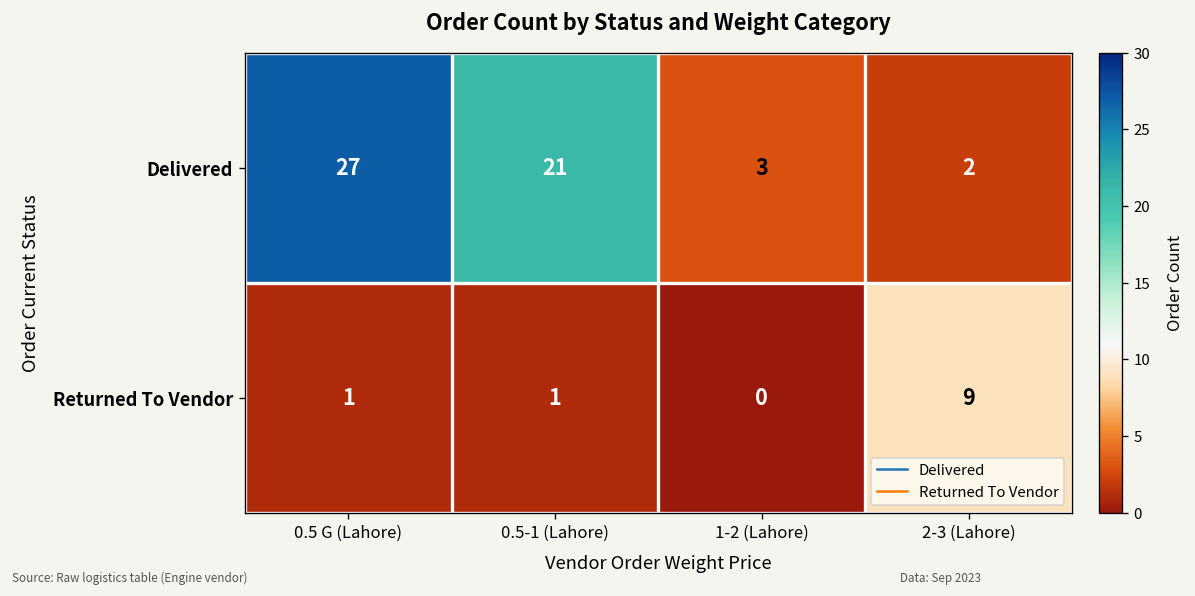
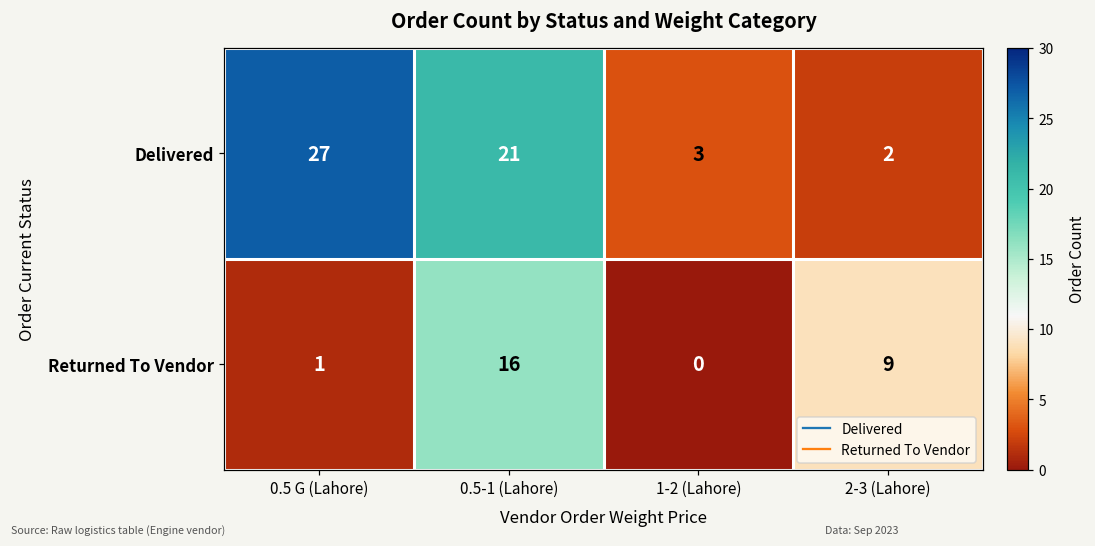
Returned To Vendor, 0.5-1 (Lahore): 1 -> 16
